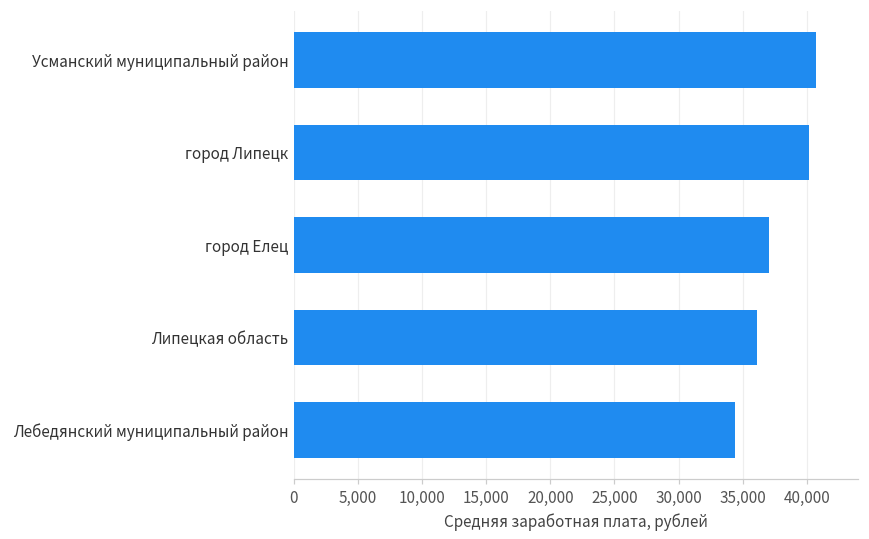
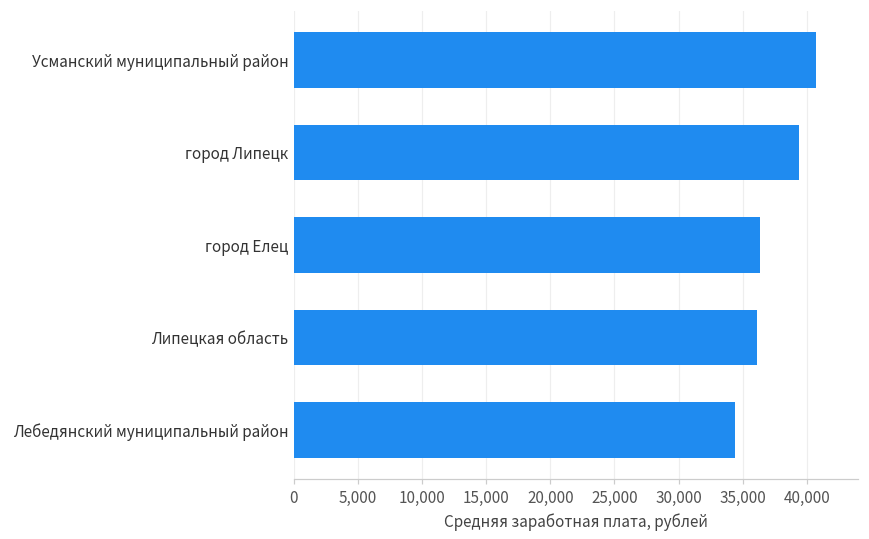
город Липецк: 40,100 -> 39,400
город Елец: 37,100 -> 36,300
